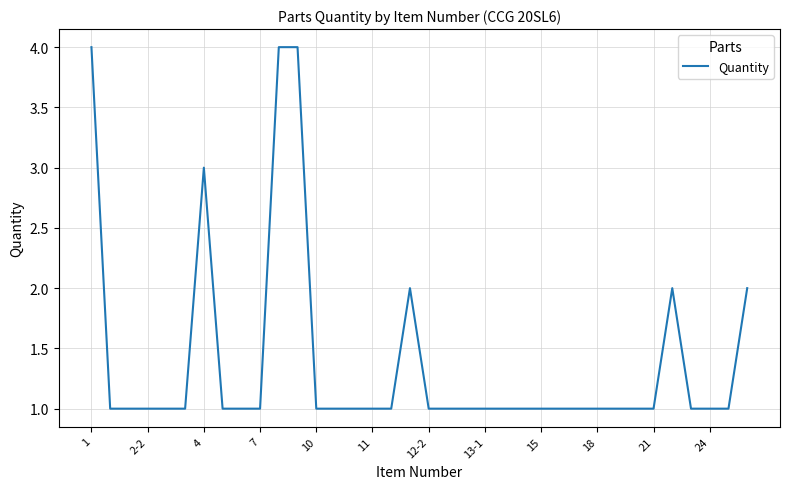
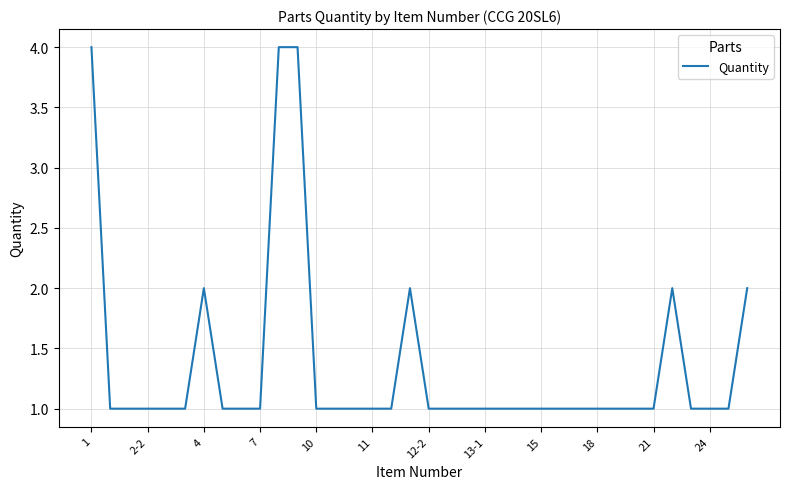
4: 3 -> 2
